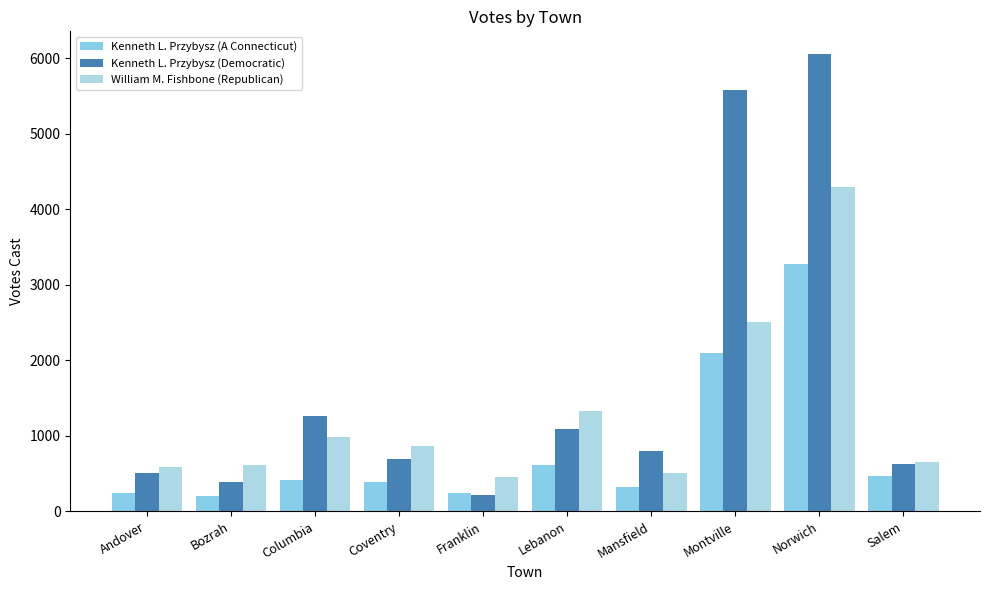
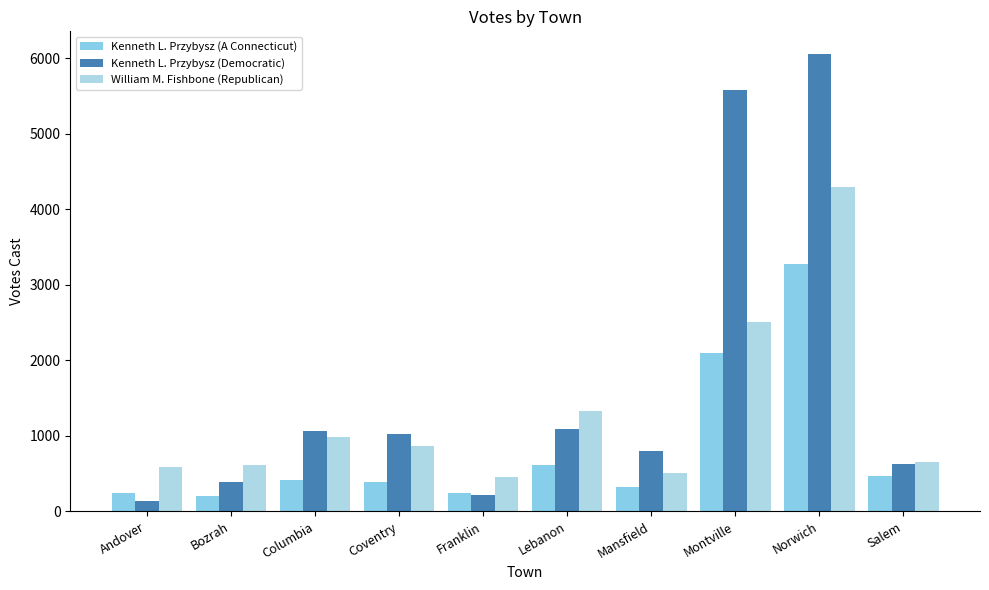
Kenneth L. Przybysz (Democratic), Andover: 500 -> 100
Kenneth L. Przybysz (Democratic), Columbia: 1300 -> 1100
Kenneth L. Przybysz (Democratic), Coventry: 700 -> 1000
